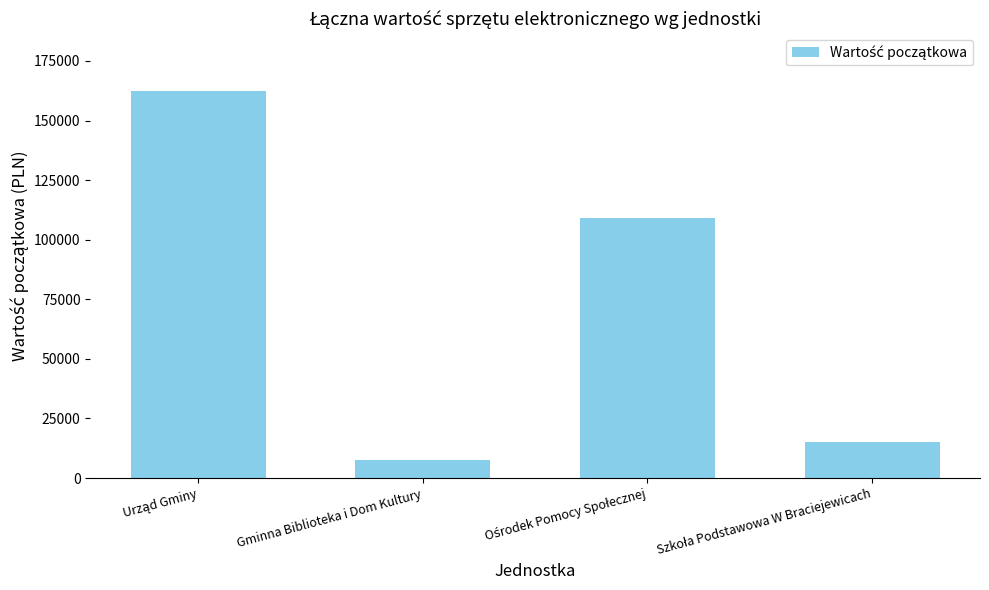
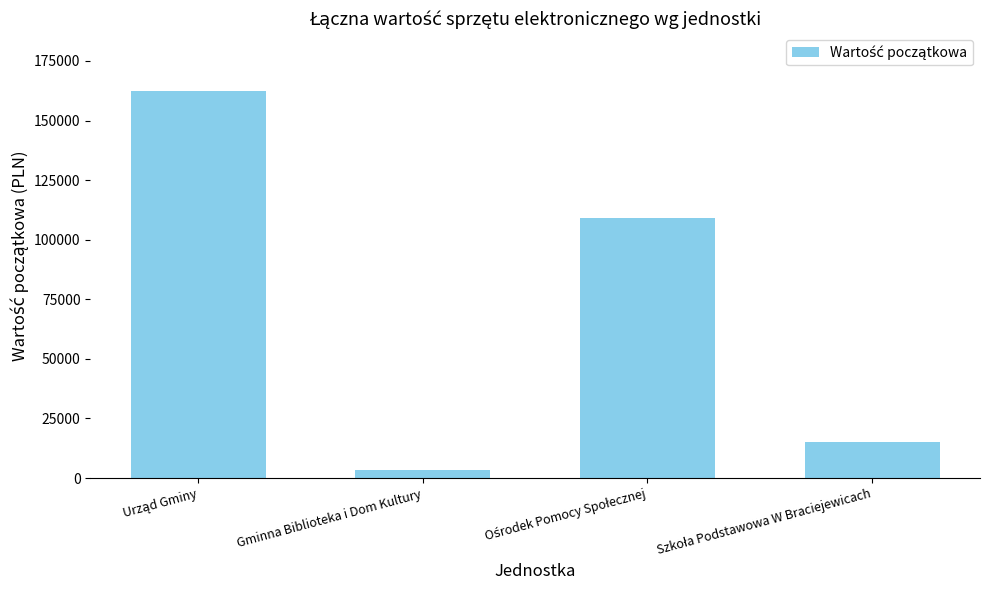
Gminna Biblioteka i Dom Kultury: 8000 -> 3000
